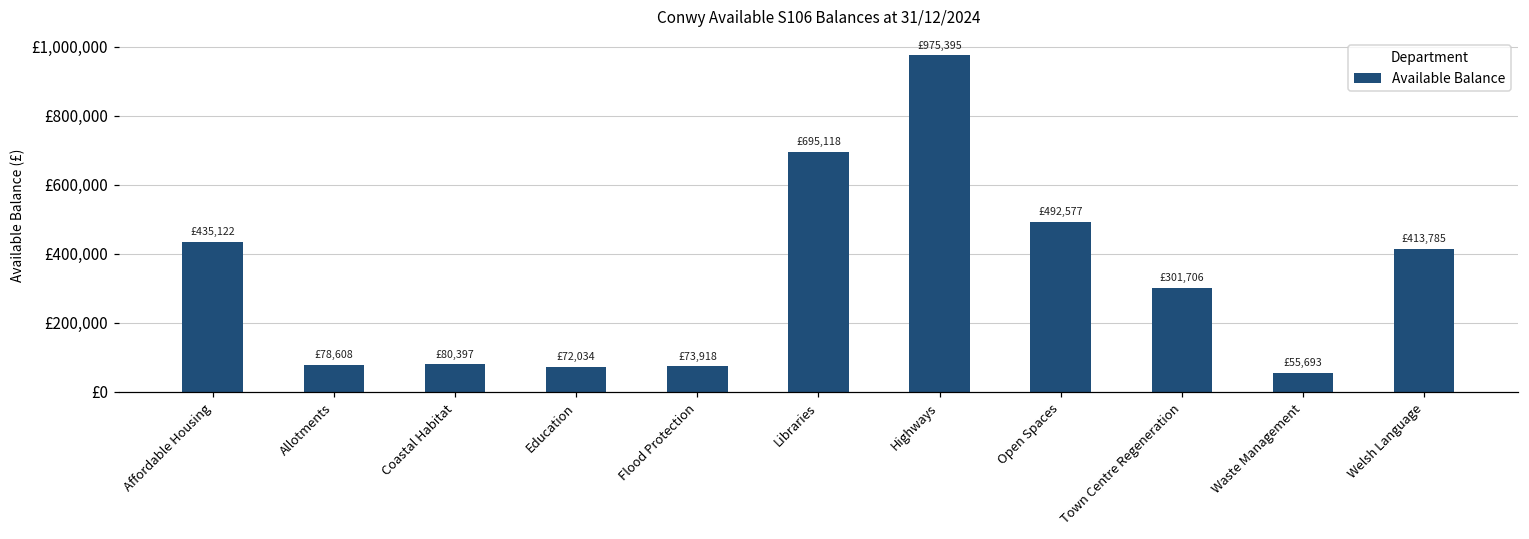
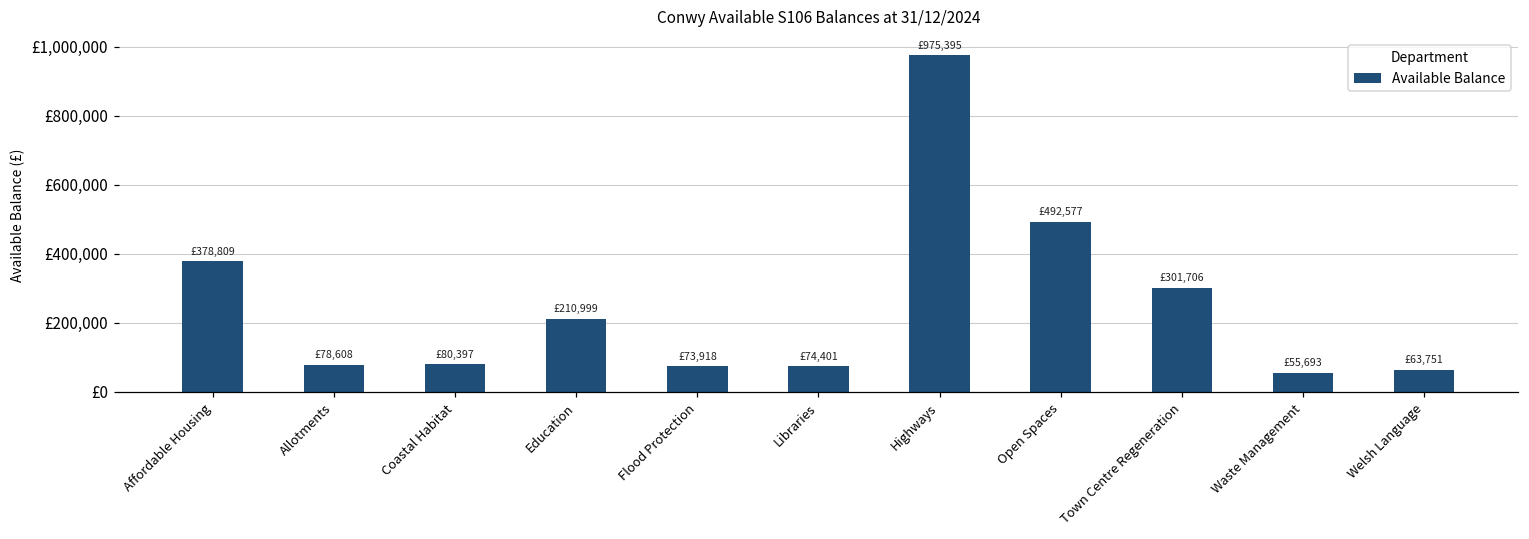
Affordable Housing: £435,122 -> £378,809
Education: £72,034 -> £210,999
Libraries: £695,118 -> £74,401
Welsh Language: £413,785 -> £63,751
